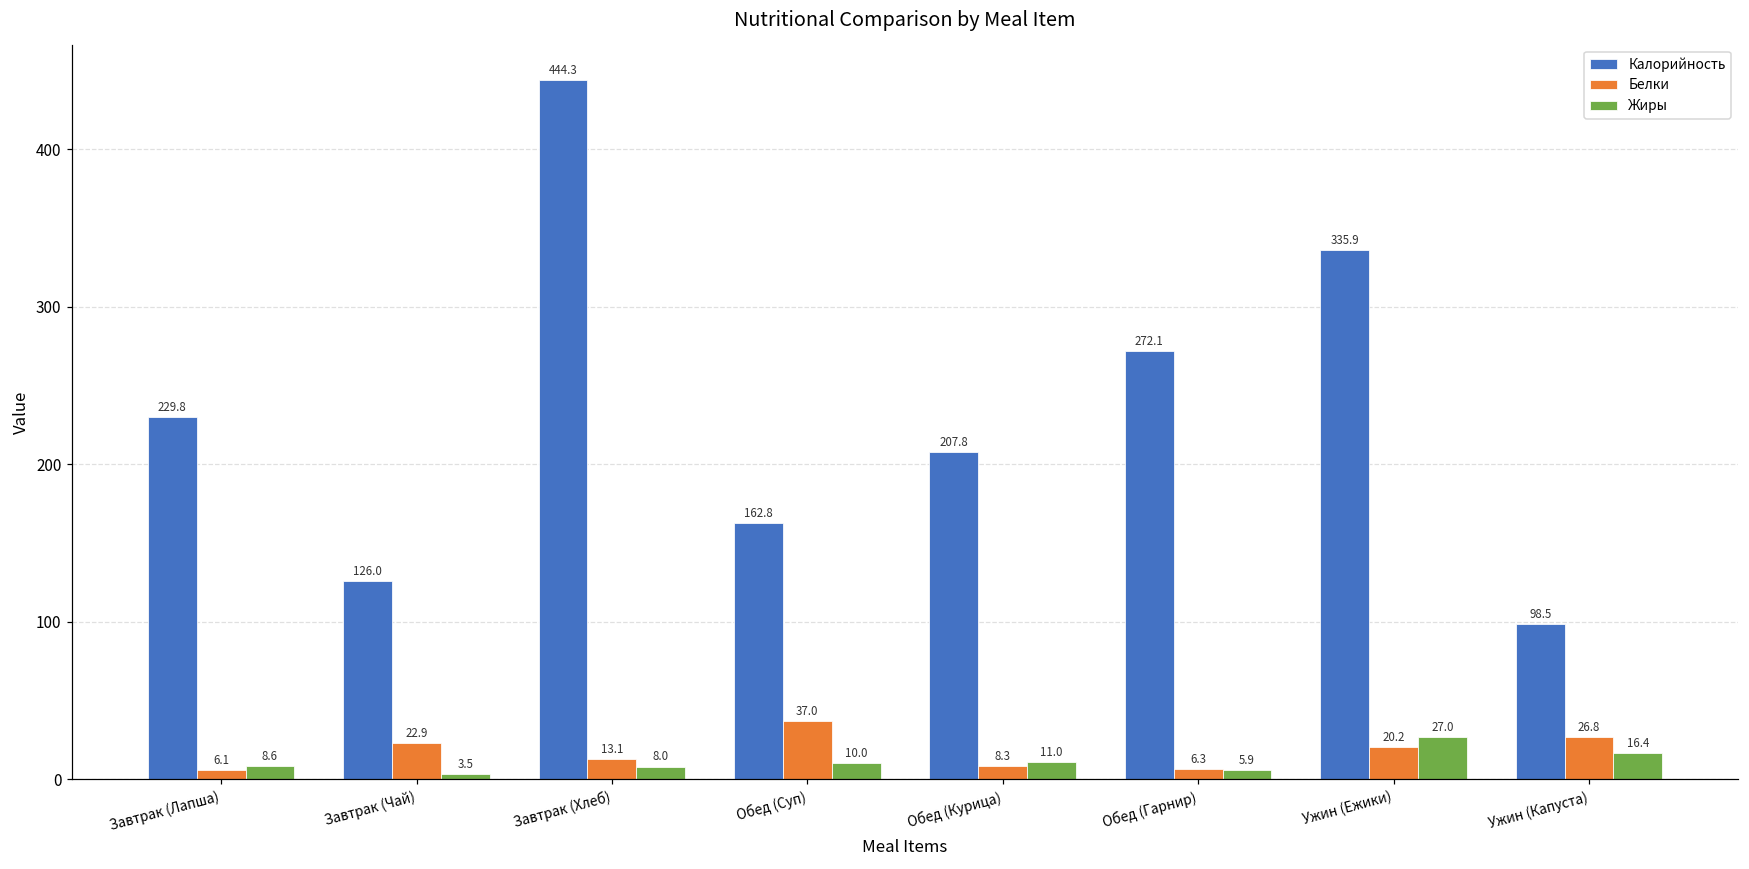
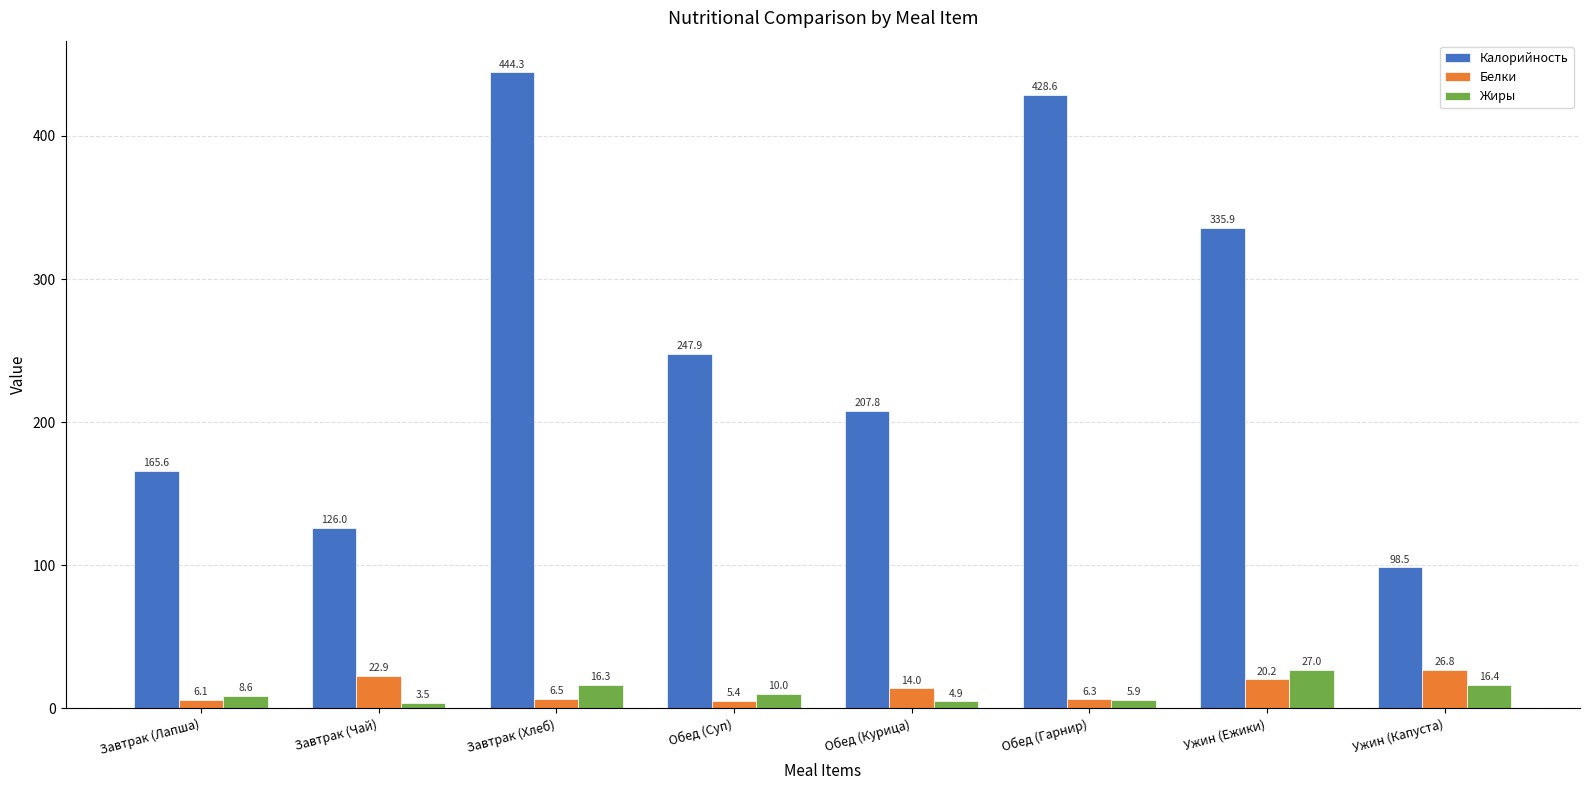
Калорийность, Завтрак (Лапша): 229.8 -> 165.6
Белки, Завтрак (Хлеб): 13.1 -> 6.5
Жиры, Завтрак (Хлеб): 8.0 -> 16.3
Калорийность, Обед (Суп): 162.8 -> 247.9
Белки, Обед (Суп): 37.0 -> 5.4
Белки, Обед (Курица): 8.3 -> 14.0
Жиры, Обед (Курица): 11.0 -> 4.9
Калорийность, Обед (Гарнир): 272.1 -> 428.6
